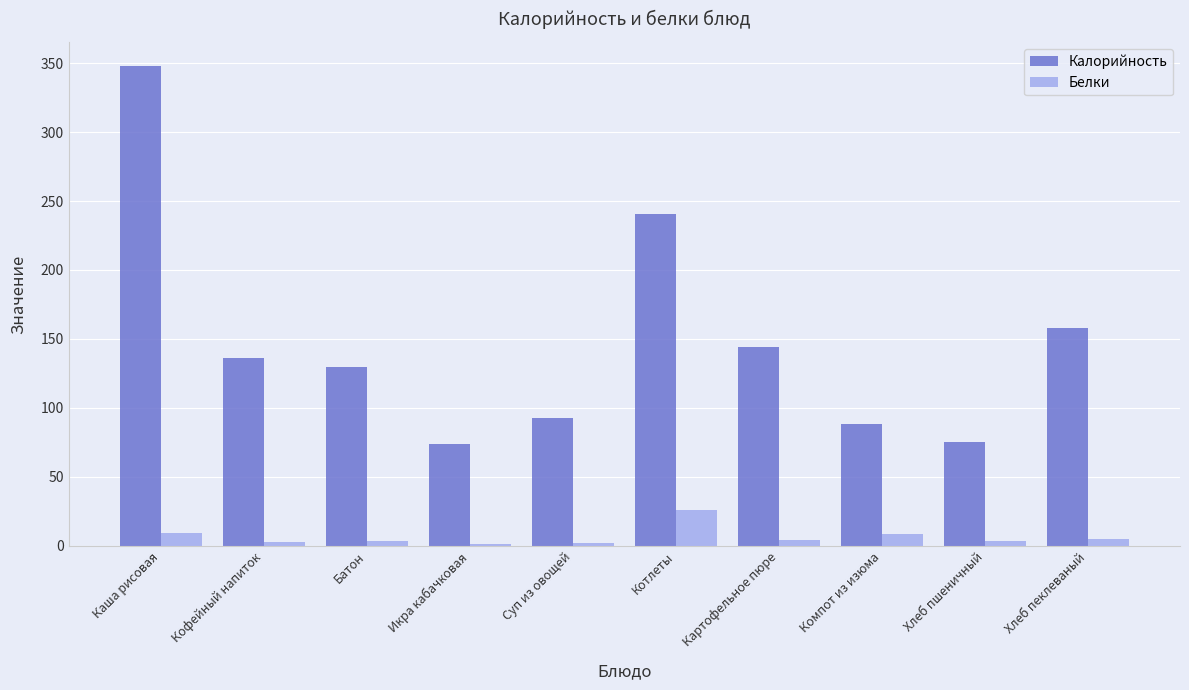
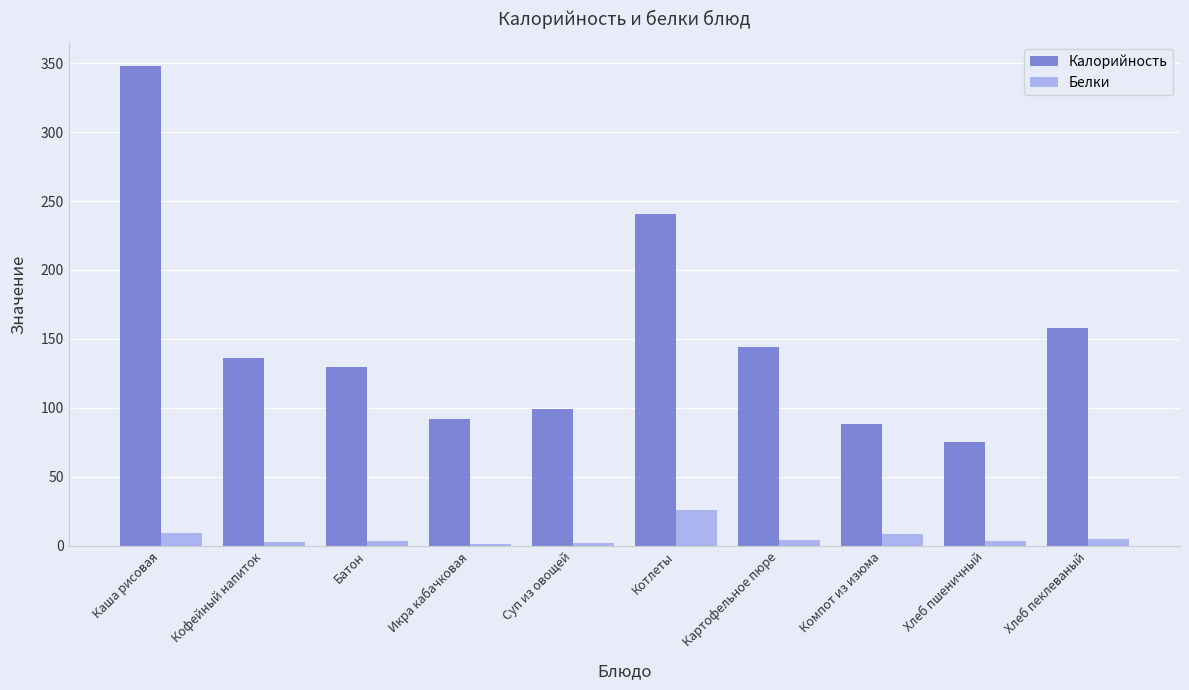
Калорийность, Икра кабачковая: 74 -> 92
Калорийность, Суп из овощей: 93 -> 99
